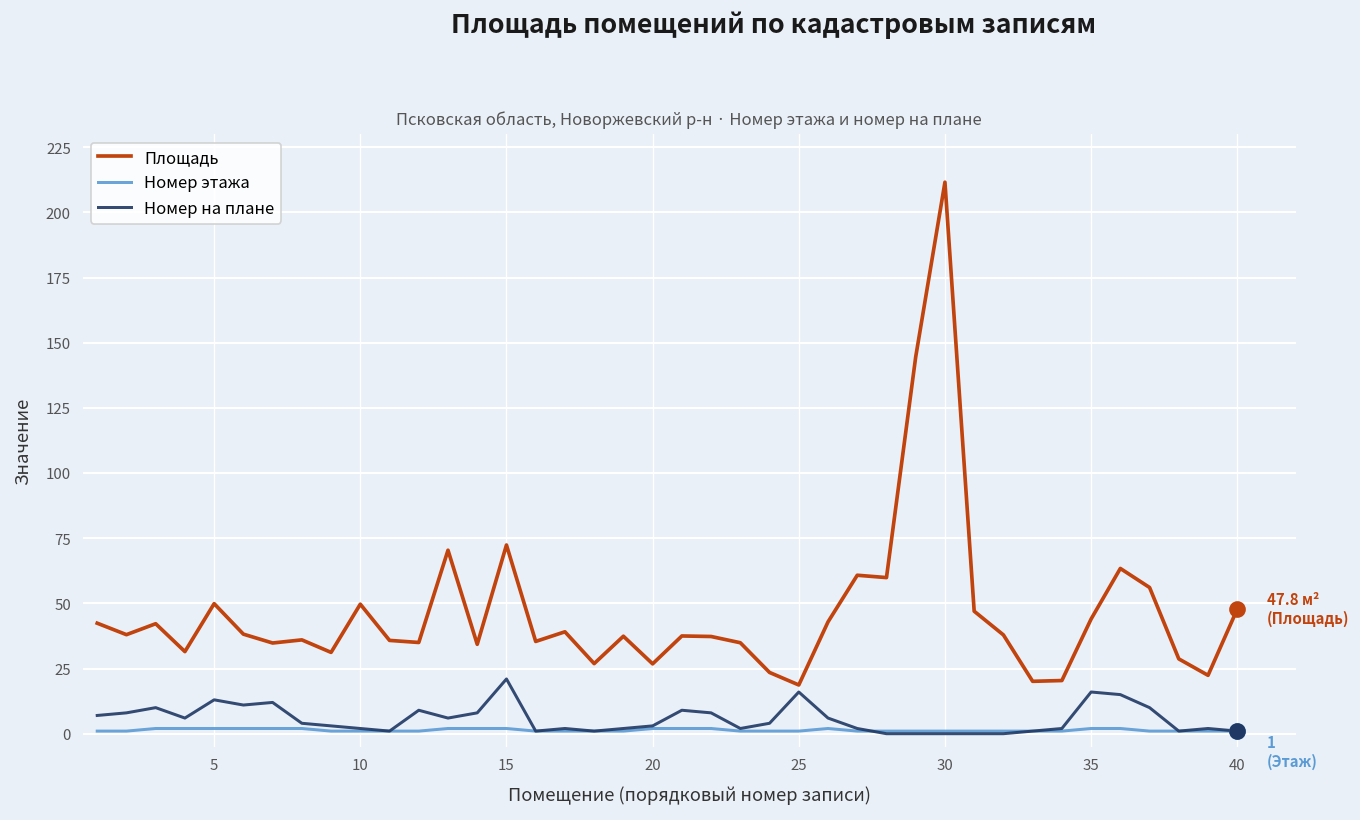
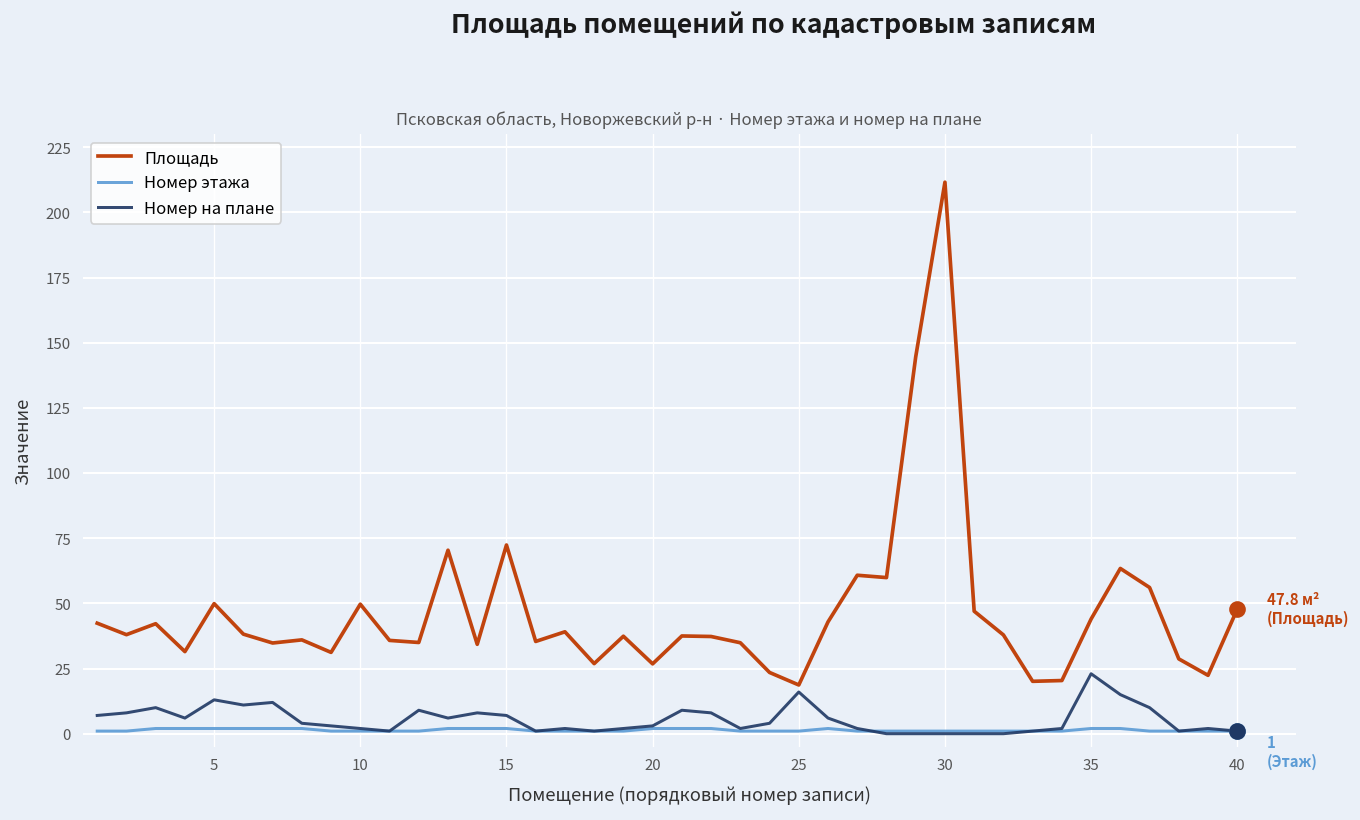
Номер на плане, 15: 21 -> 7
Номер на плане, 35: 16 -> 23
